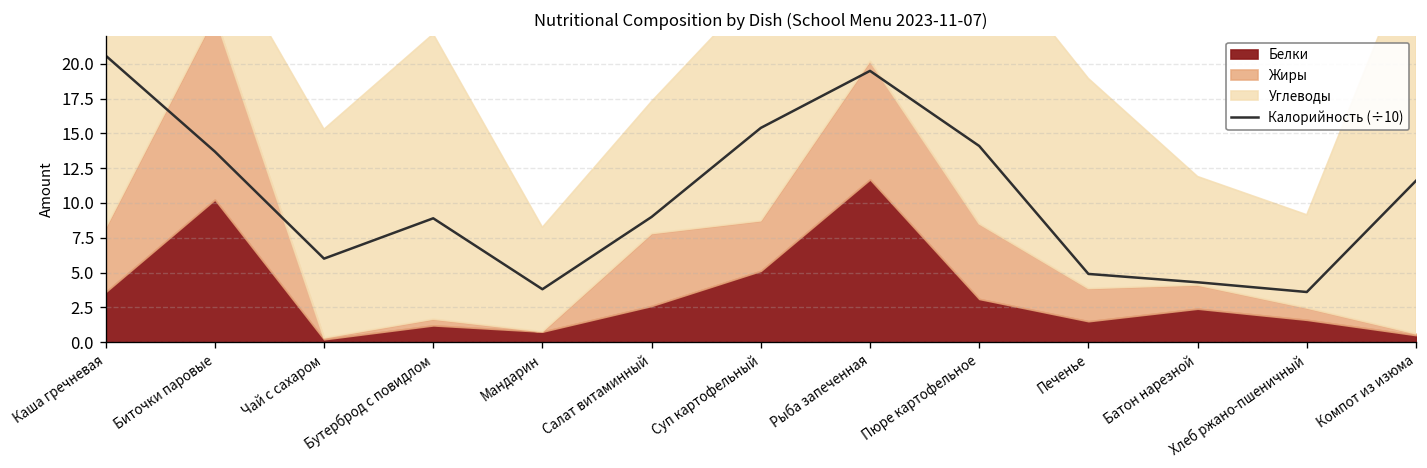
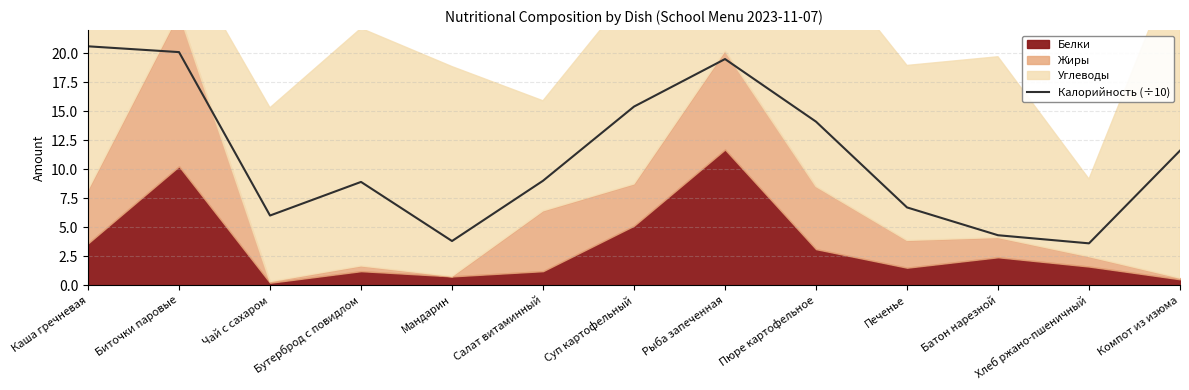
Калорийность (÷10), Биточки паровые: 13.7 -> 20.1
Углеводы, Мандарин: 7.5 -> 18.1
Белки, Салат витаминный: 2.6 -> 1.2
Калорийность (÷10), Печенье: 4.9 -> 6.7
Углеводы, Батон нарезной: 7.8 -> 15.6
